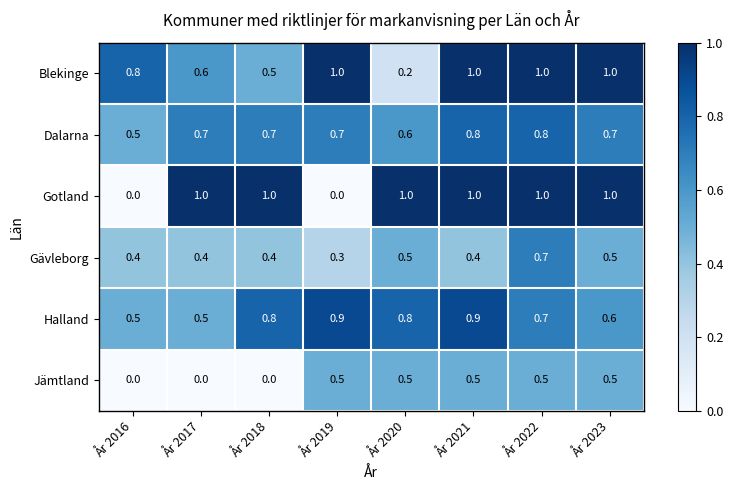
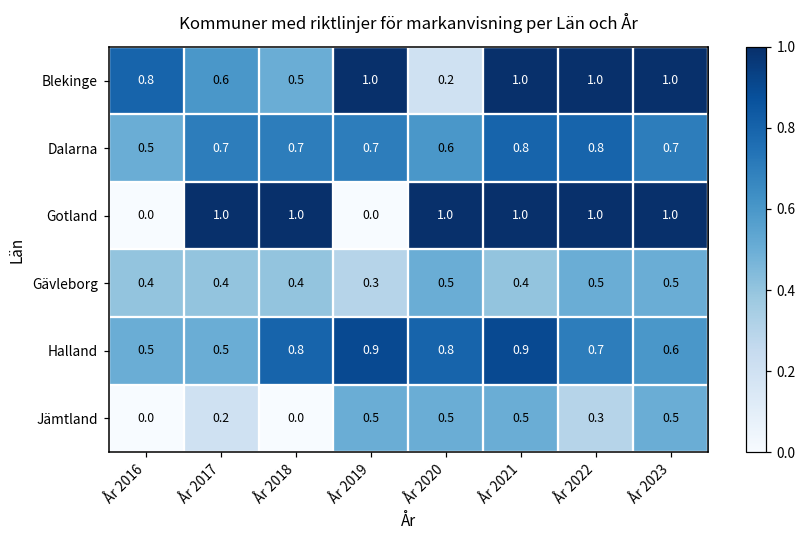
Gävleborg, År 2022: 0.7 -> 0.5
Jämtland, År 2017: 0.0 -> 0.2
Jämtland, År 2022: 0.5 -> 0.3
